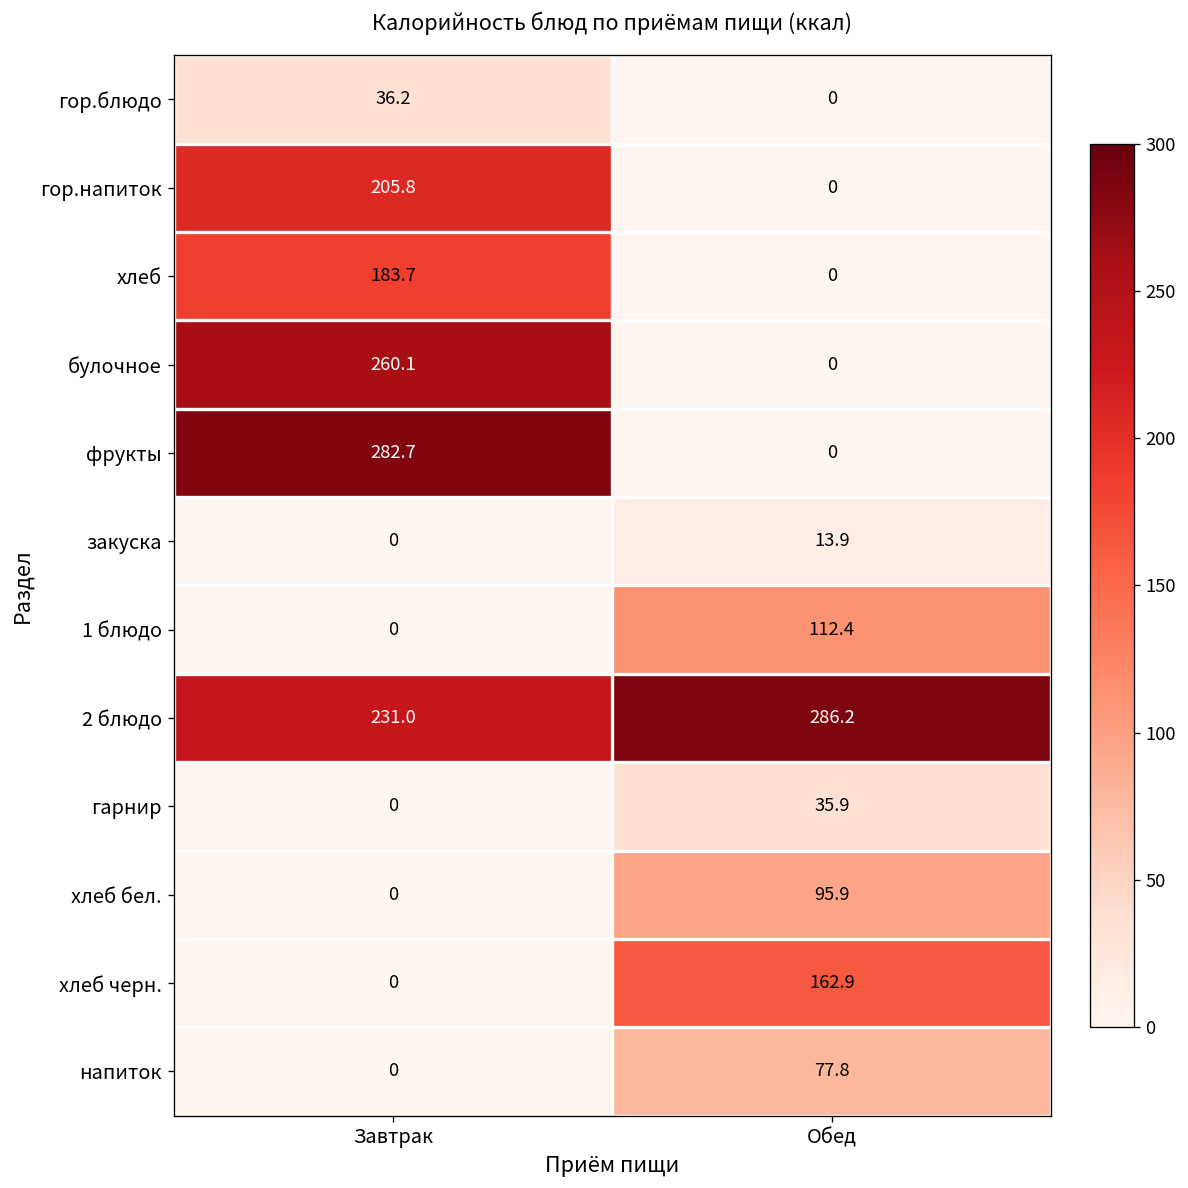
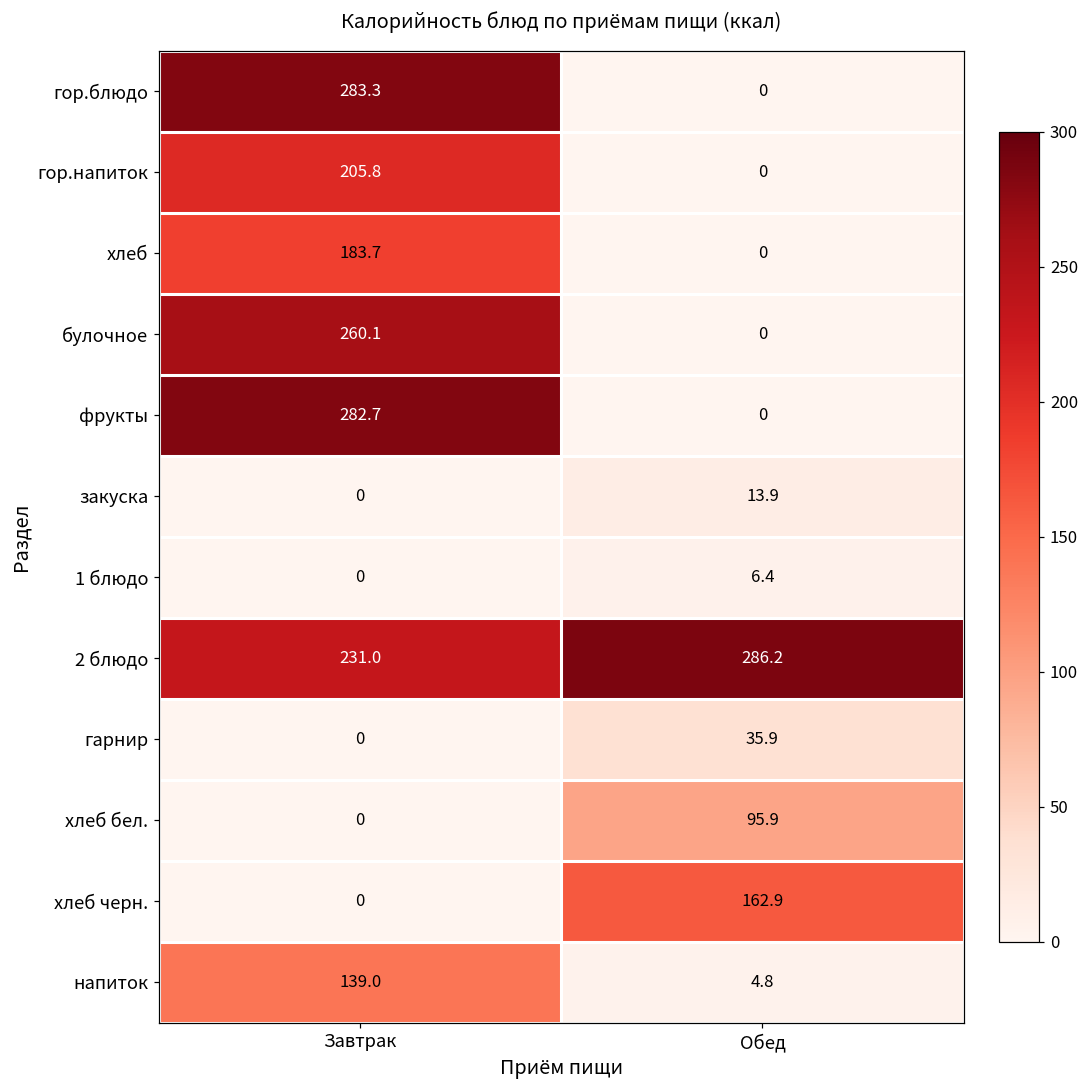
гор.блюдо, Завтрак: 36.2 -> 283.3
1 блюдо, Обед: 112.4 -> 6.4
напиток, Завтрак: 0 -> 139.0
напиток, Обед: 77.8 -> 4.8
